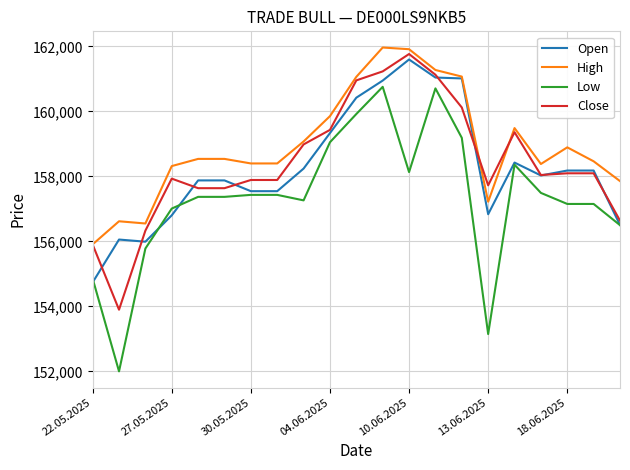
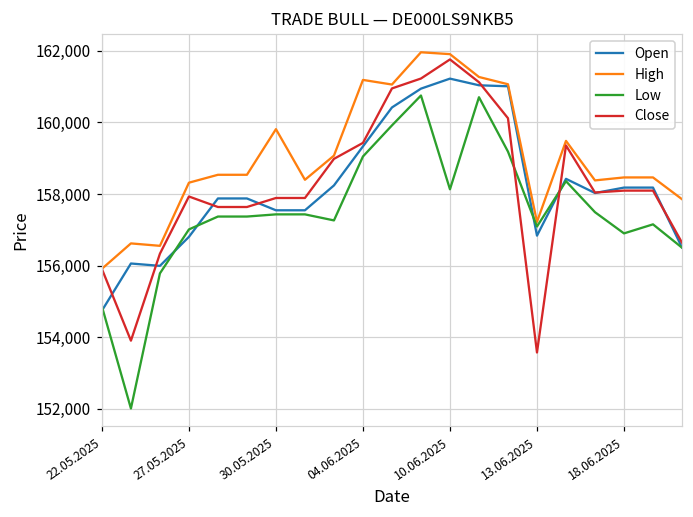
High, 30.05.2025: 158,400 -> 159,800
High, 04.06.2025: 159,900 -> 161,200
Open, 10.06.2025: 161,600 -> 161,200
Low, 13.06.2025: 153,100 -> 157,100
Close, 13.06.2025: 157,700 -> 153,600
High, 18.06.2025: 158,900 -> 158,500
Low, 18.06.2025: 157,200 -> 156,900
